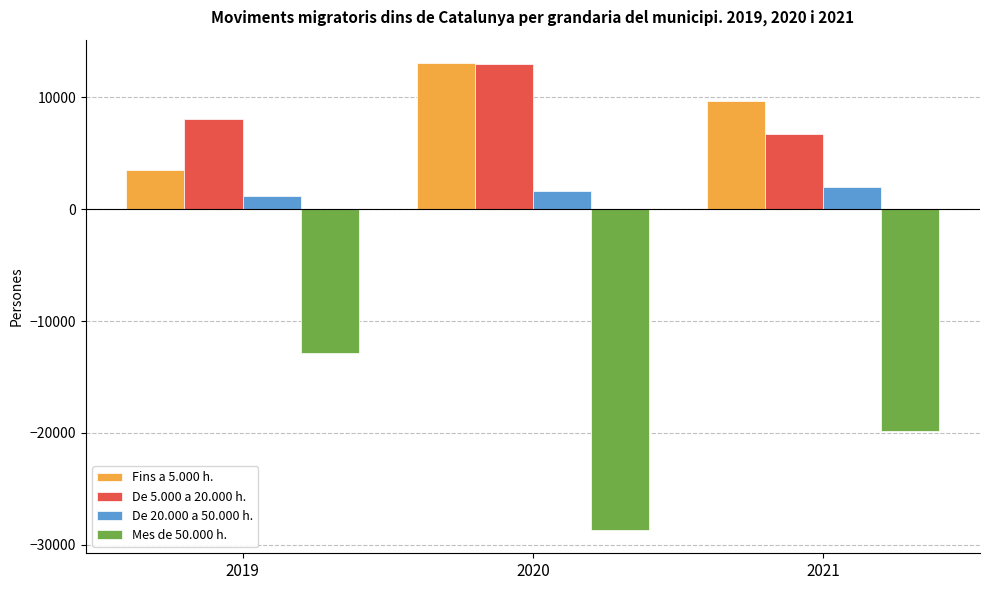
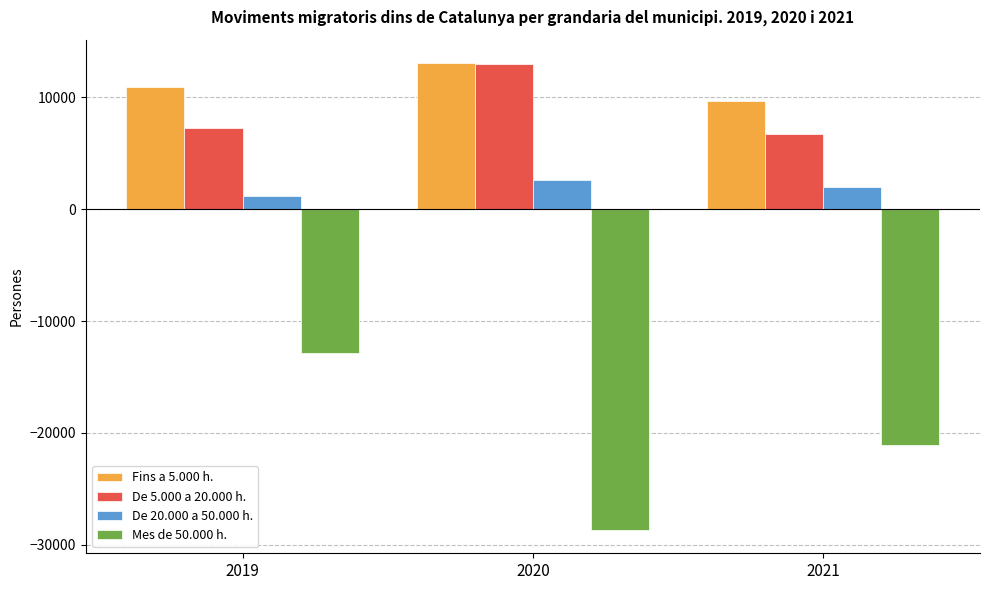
Fins a 5.000 h., 2019: 3500 -> 10900
De 5.000 a 20.000 h., 2019: 8000 -> 7200
De 20.000 a 50.000 h., 2020: 1600 -> 2600
Mes de 50.000 h., 2021: -19900 -> -21100
